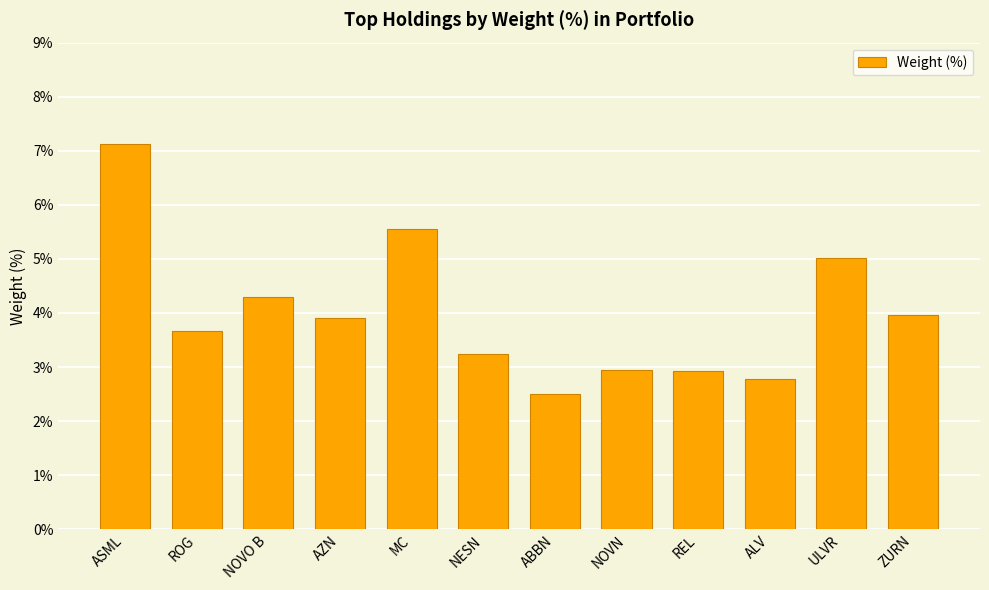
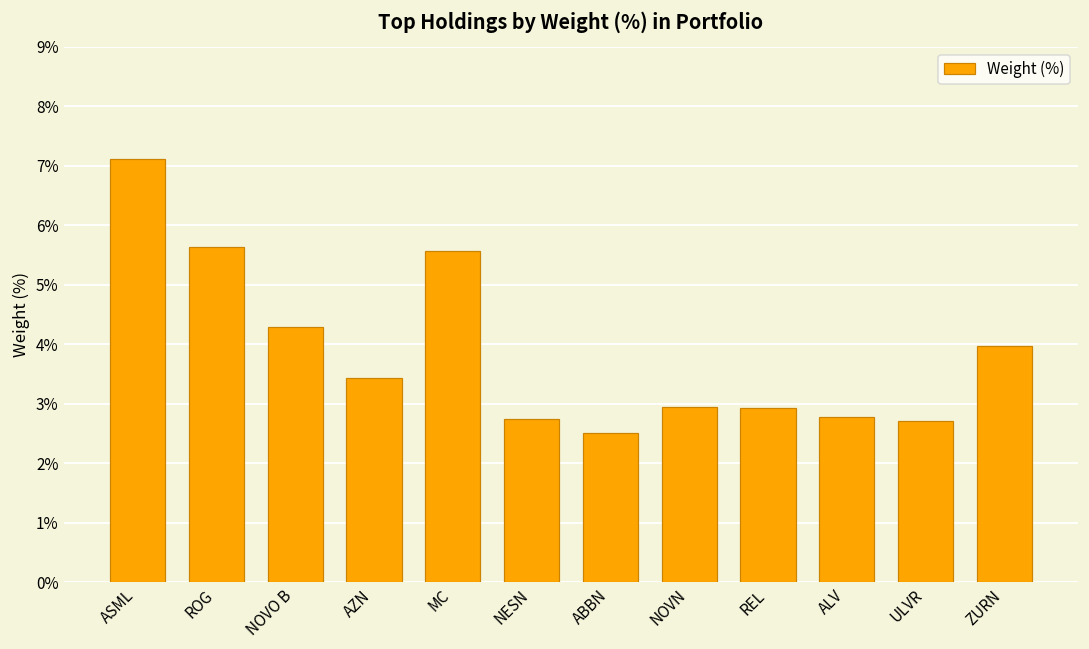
ROG: 3.7% -> 5.6%
AZN: 3.9% -> 3.4%
NESN: 3.2% -> 2.7%
ULVR: 5.0% -> 2.7%
